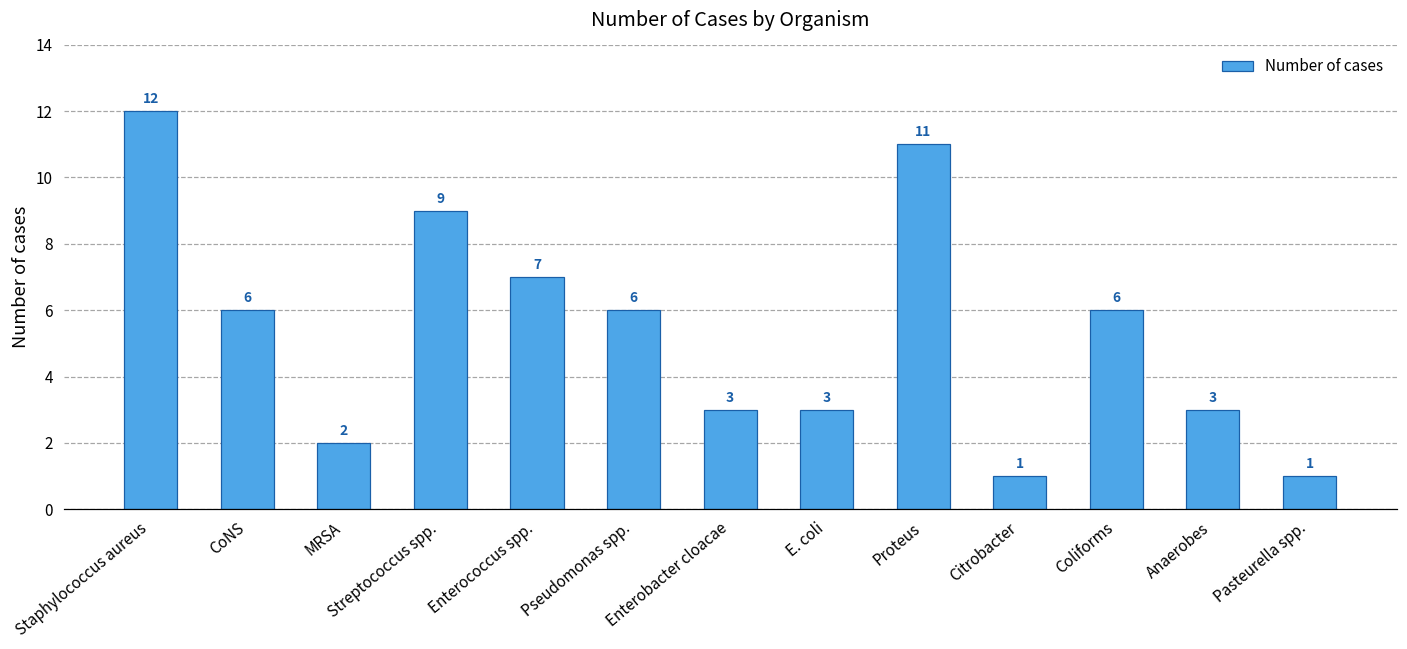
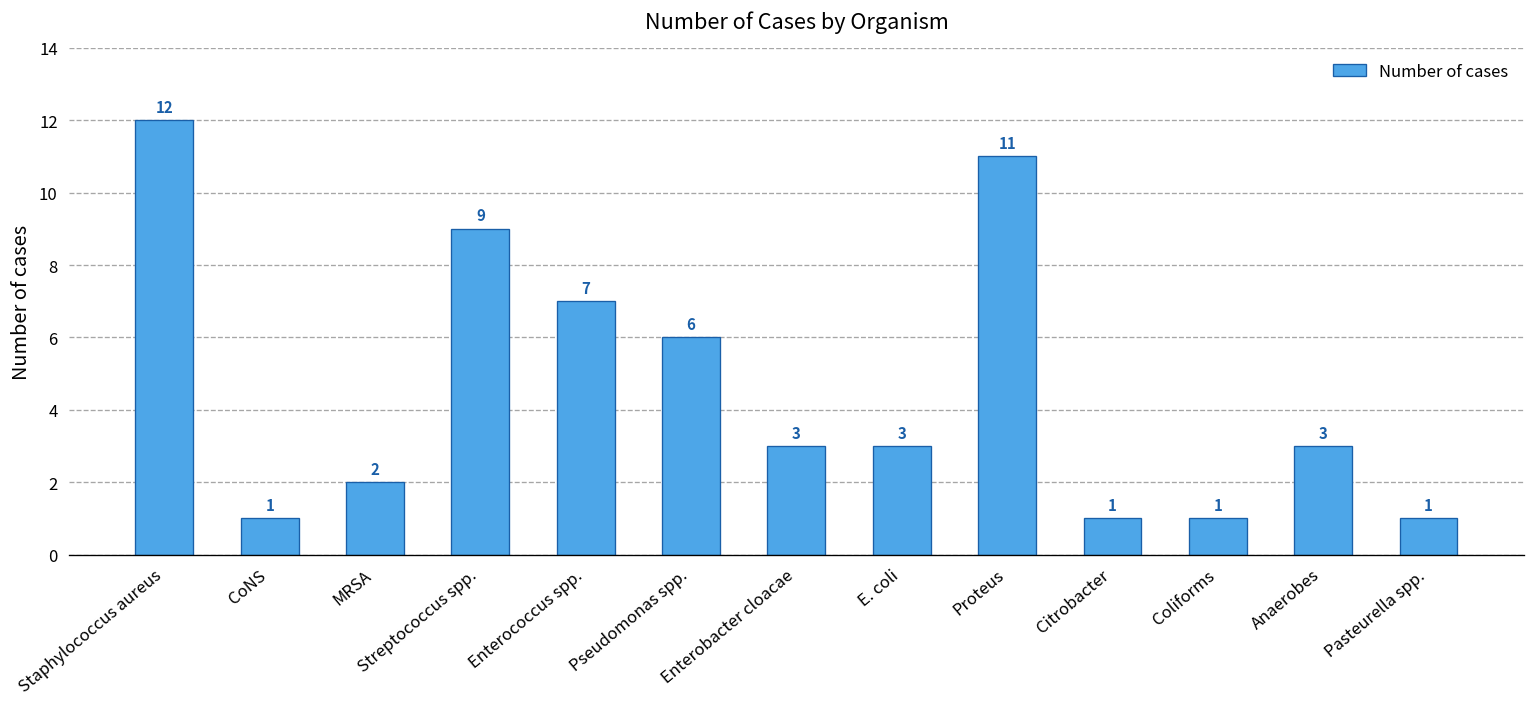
CoNS: 6 -> 1
Coliforms: 6 -> 1
